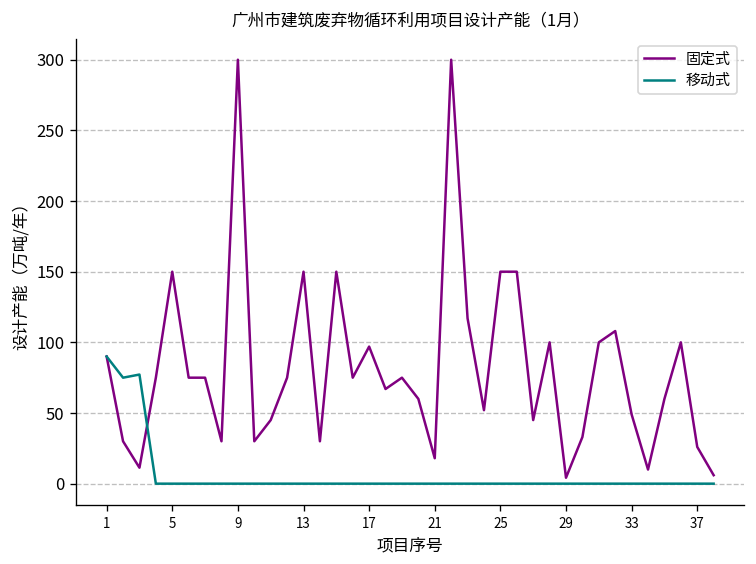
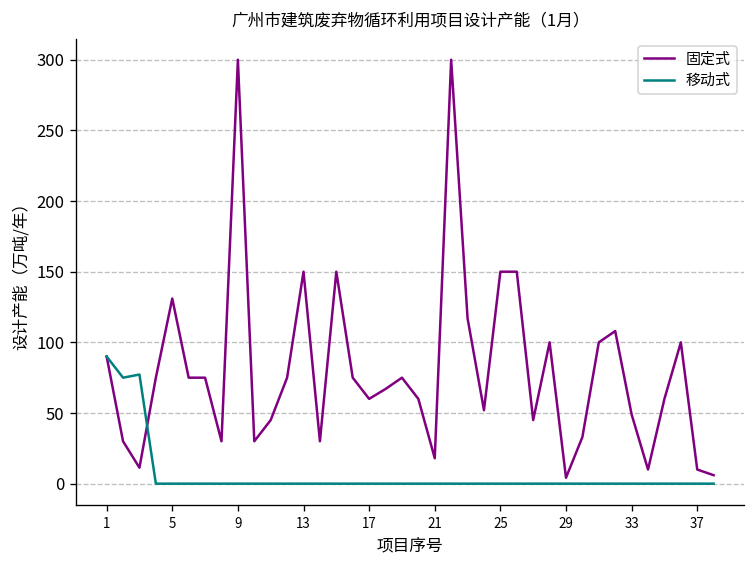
固定式, 5: 150 -> 131
固定式, 17: 97 -> 60
固定式, 37: 26 -> 10
